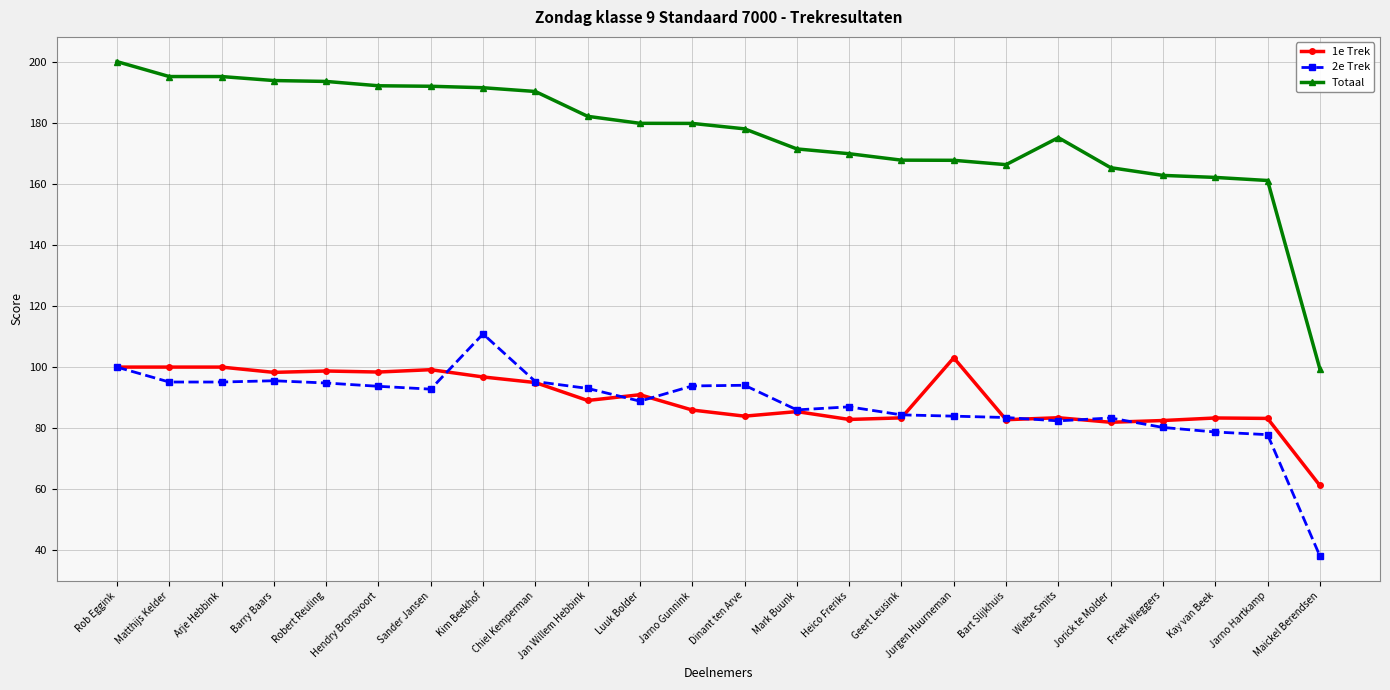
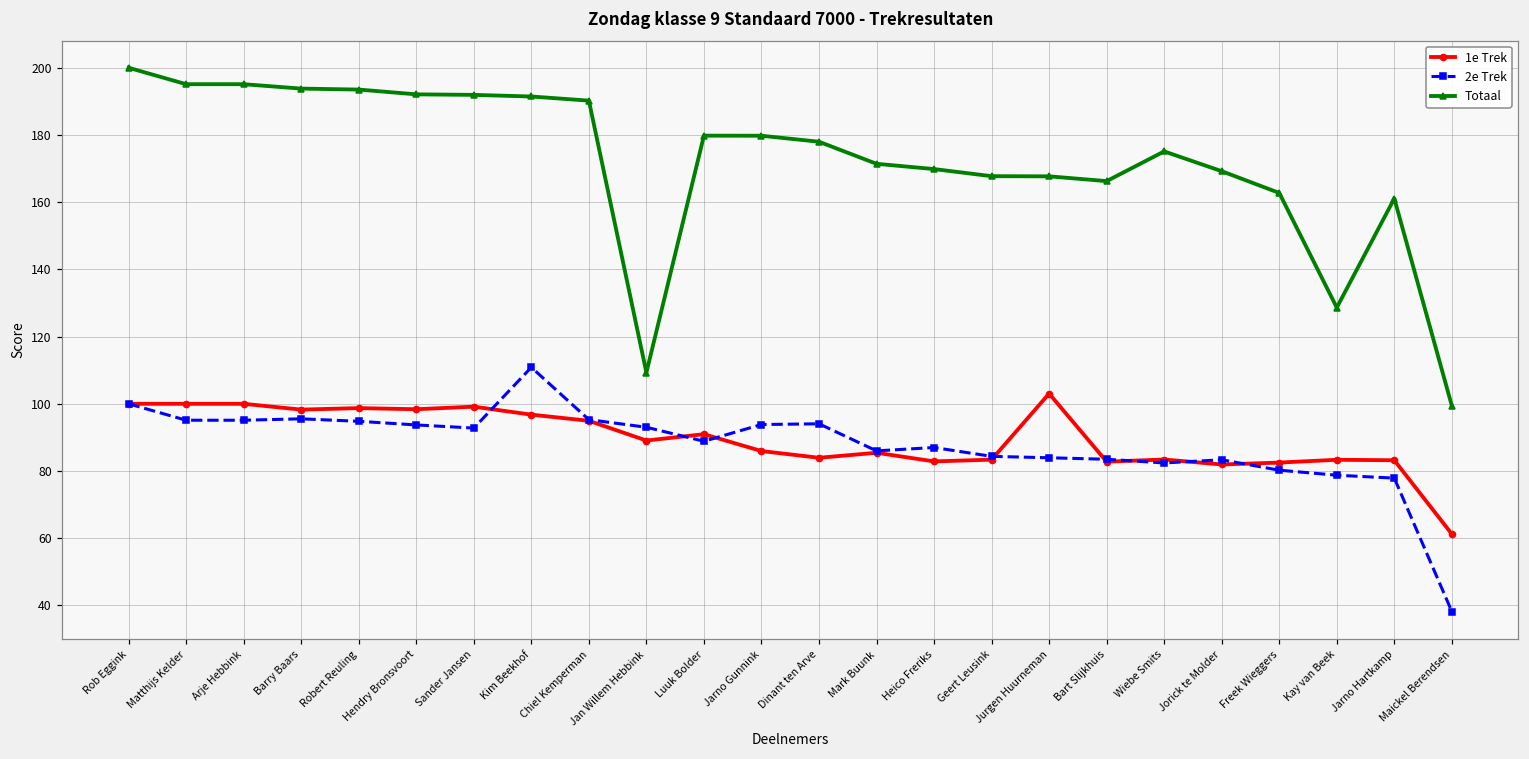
Totaal, Jan Willem Hebbink: 182 -> 109
Totaal, Jorick te Molder: 165 -> 169
Totaal, Kay van Beek: 162 -> 129
